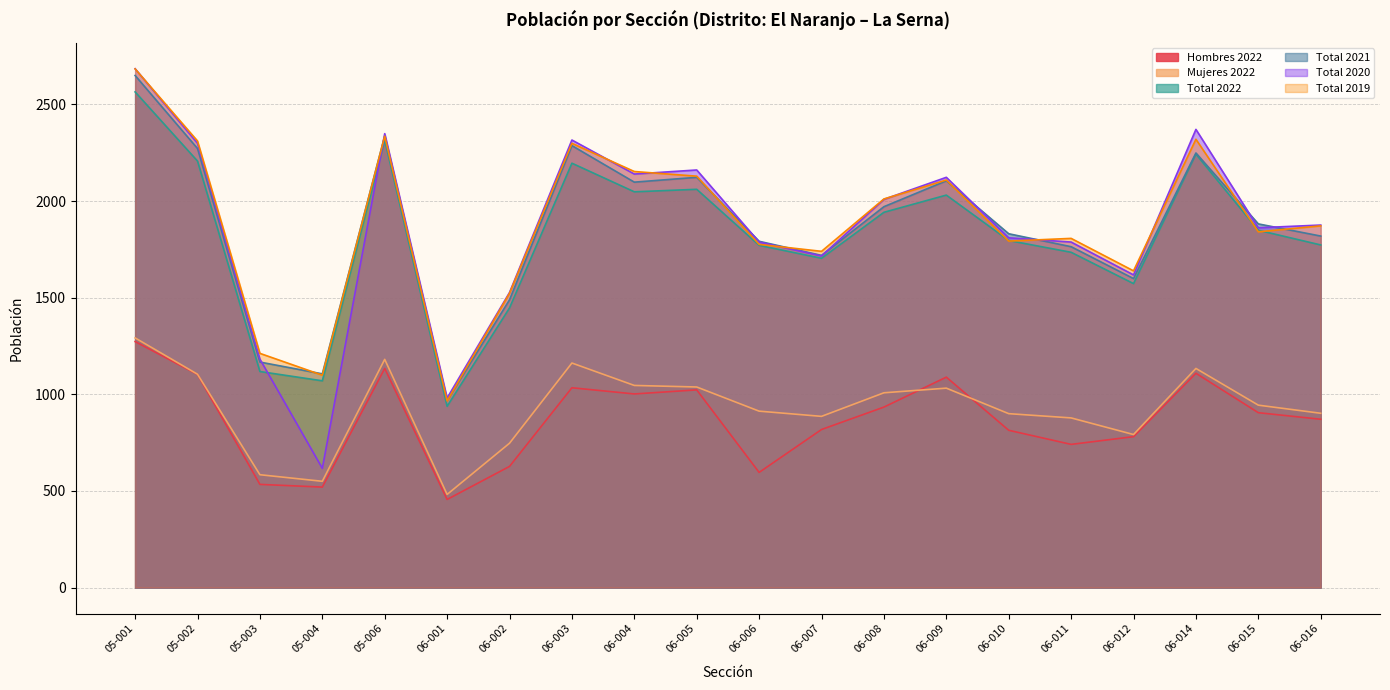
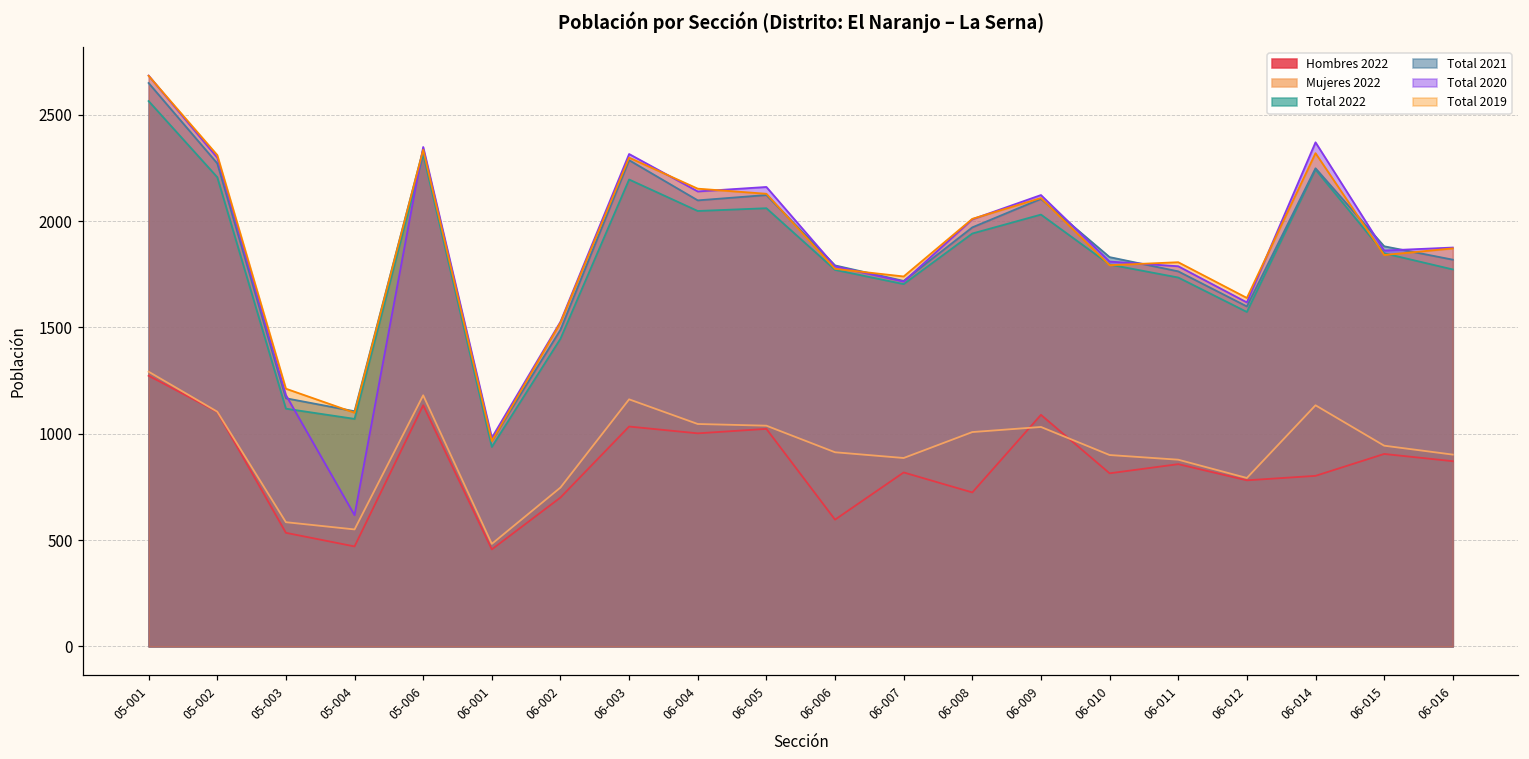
Hombres 2022, 05-004: 520 -> 470
Hombres 2022, 06-002: 630 -> 700
Hombres 2022, 06-008: 930 -> 720
Hombres 2022, 06-011: 740 -> 860
Hombres 2022, 06-014: 1110 -> 800
